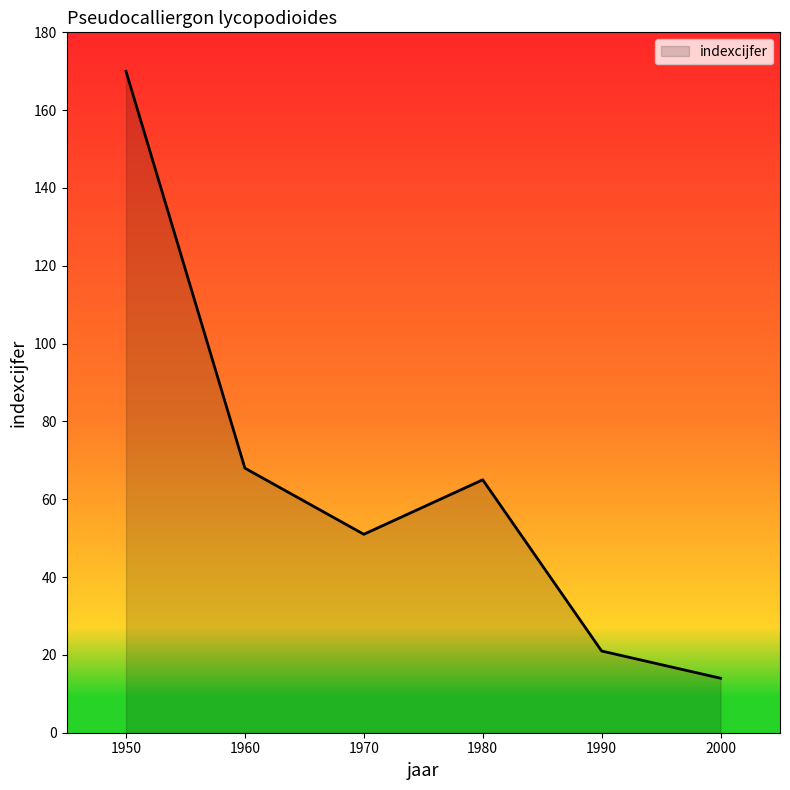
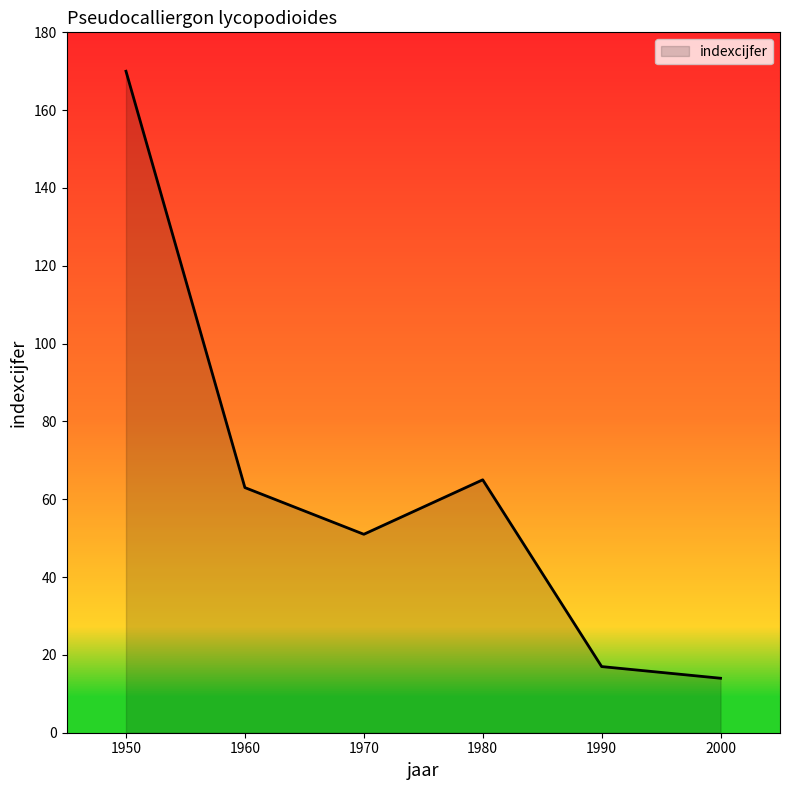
1960: 68 -> 63
1990: 21 -> 17
